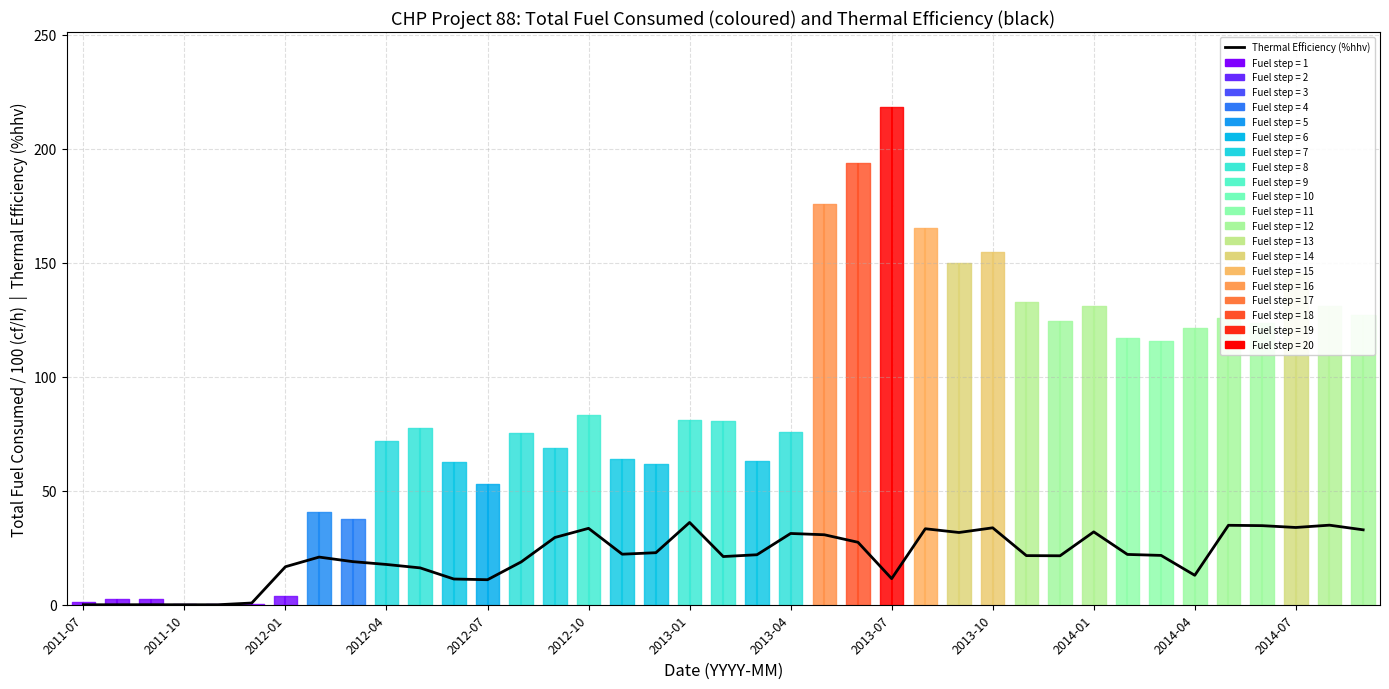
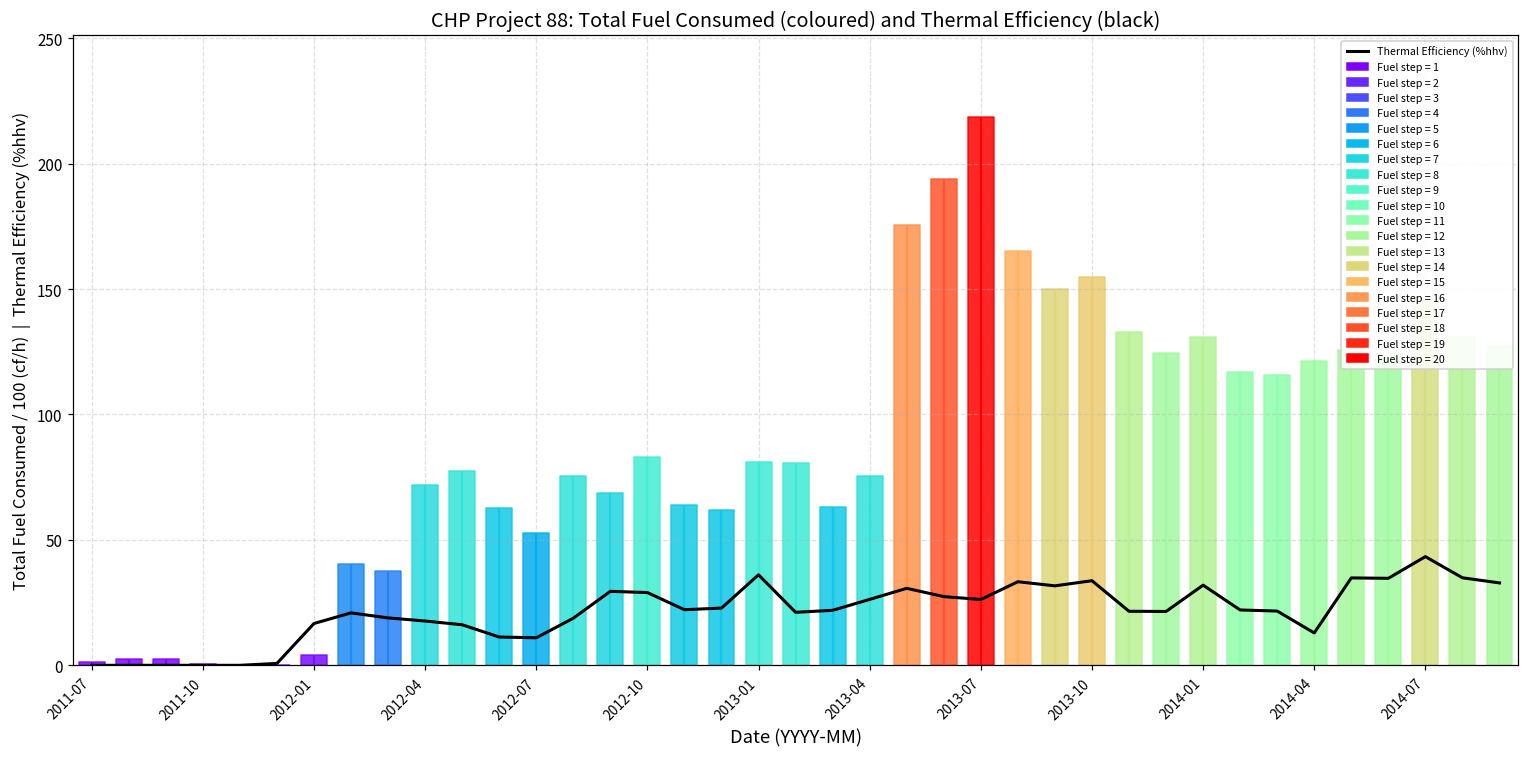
Thermal Efficiency (%hhv), 2012-10: 34 -> 29
Thermal Efficiency (%hhv), 2013-04: 31 -> 26
Thermal Efficiency (%hhv), 2013-07: 11 -> 26
Thermal Efficiency (%hhv), 2014-07: 34 -> 43
